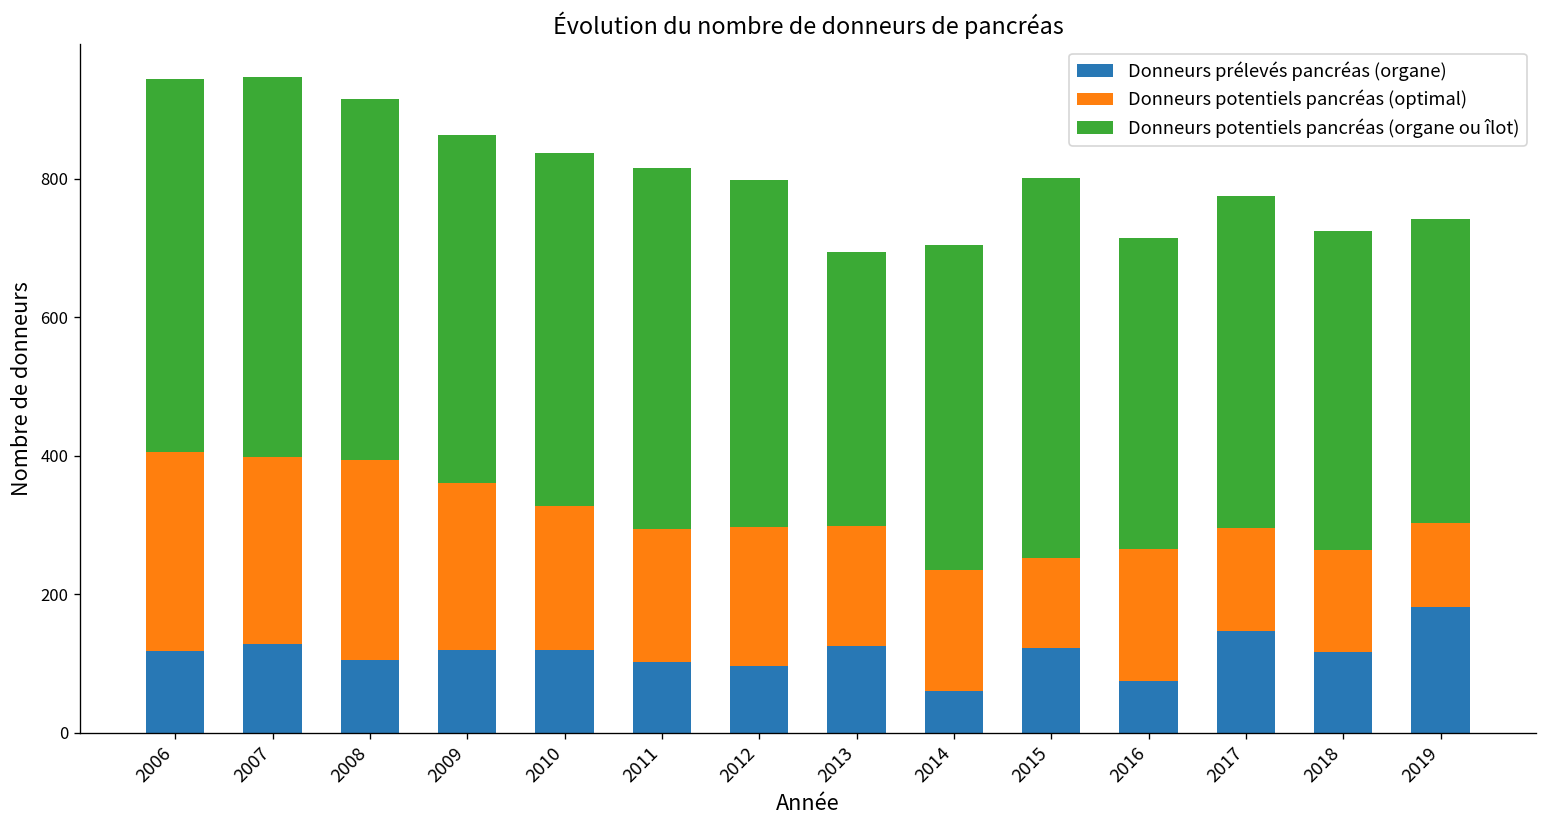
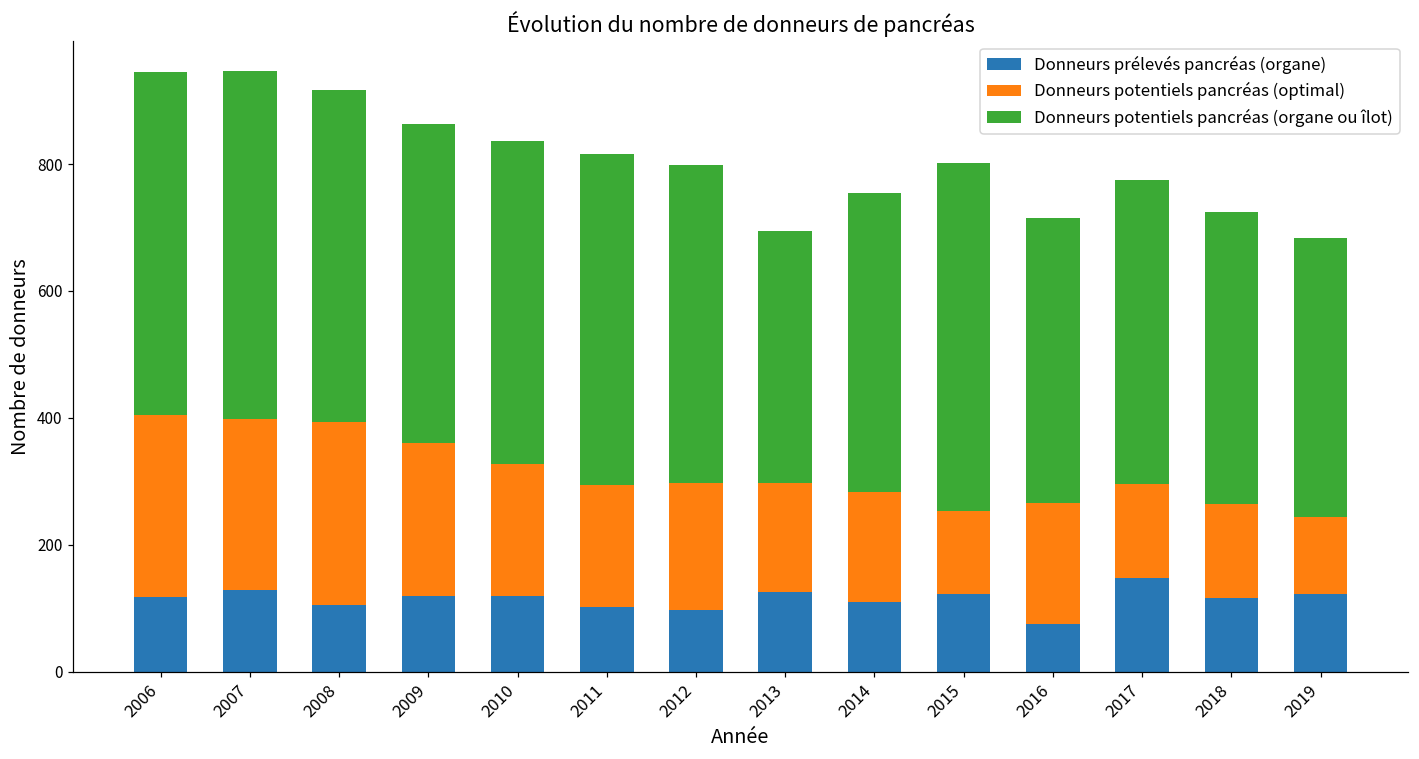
Donneurs prélevés pancréas (organe), 2014: 60 -> 110
Donneurs prélevés pancréas (organe), 2019: 180 -> 120
